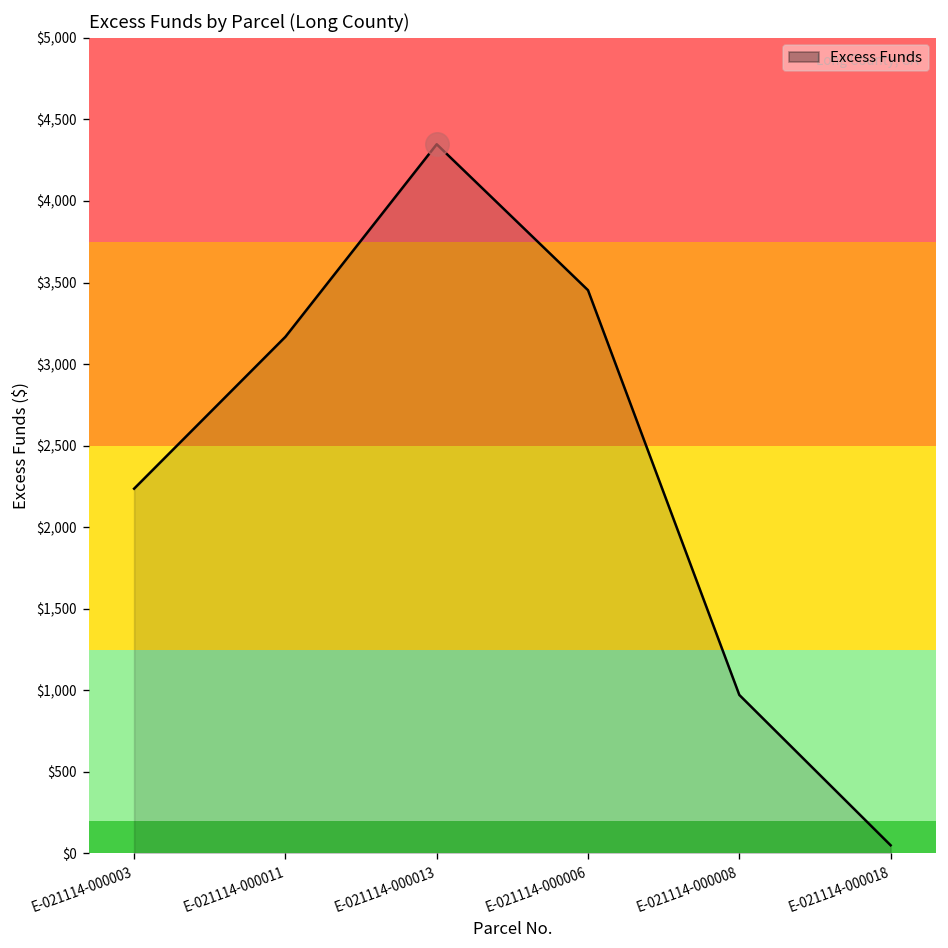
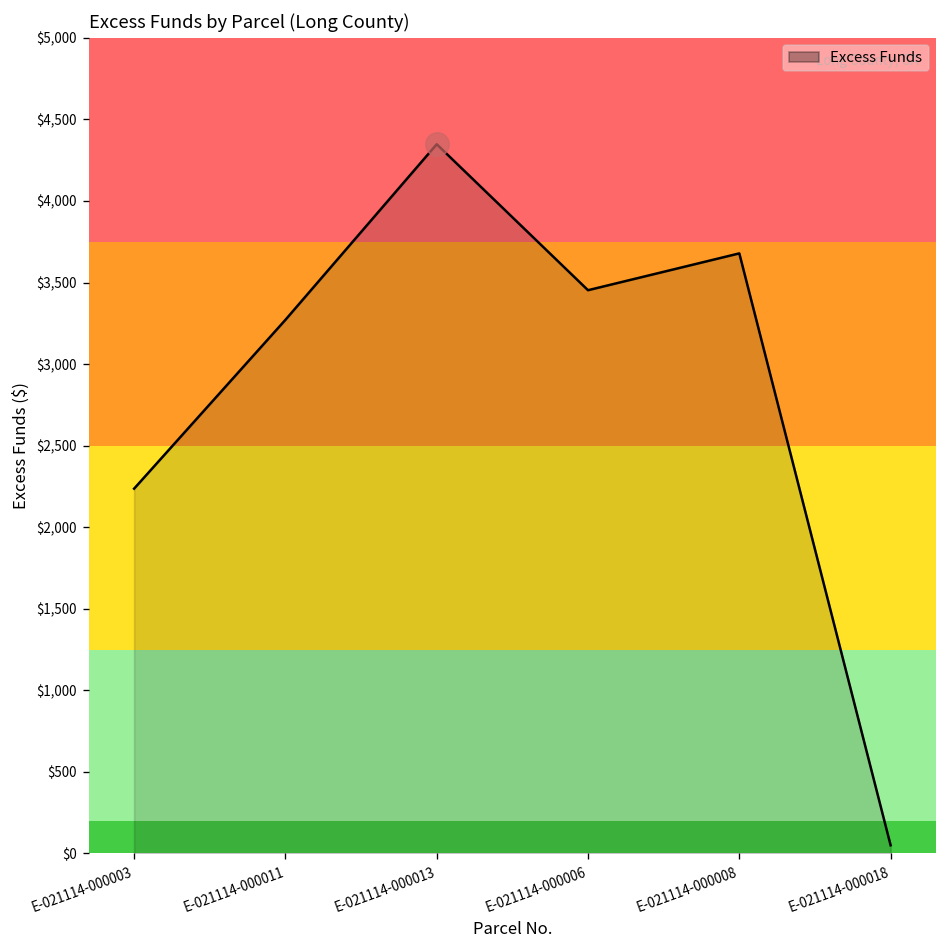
Excess Funds, E-021114-000011: $3,170 -> $3,270
Excess Funds, E-021114-000008: $970 -> $3,680
